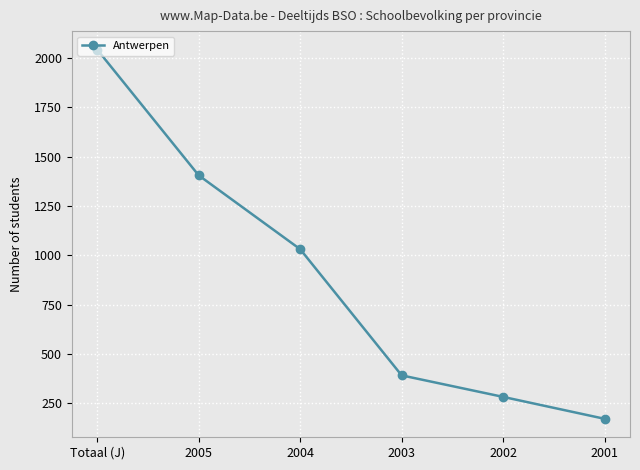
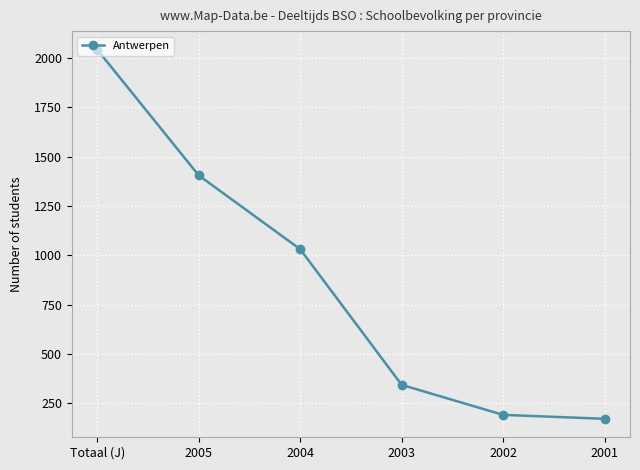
2003: 390 -> 340
2002: 280 -> 190
